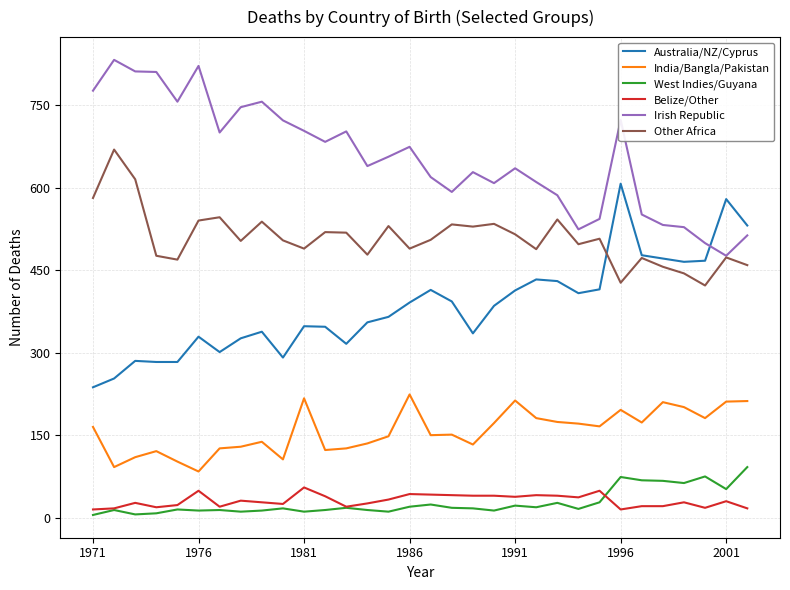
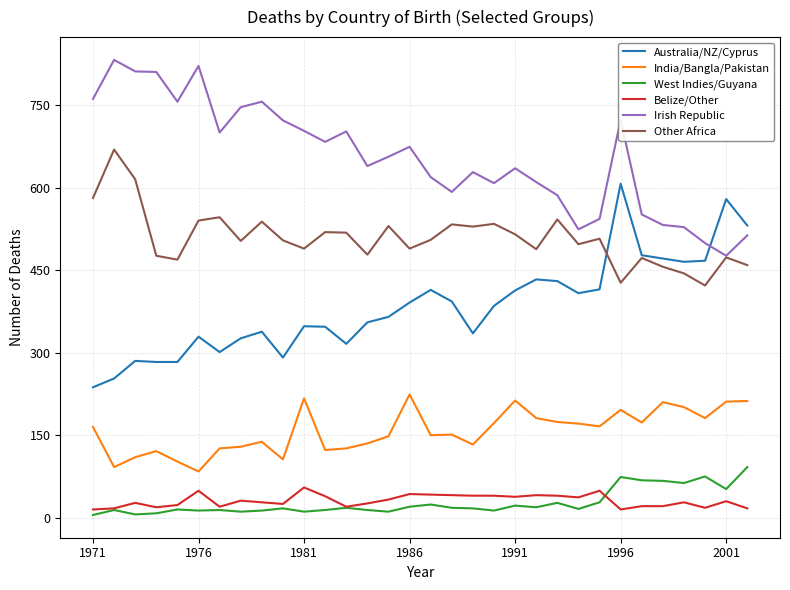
Irish Republic, 1971: 780 -> 760
